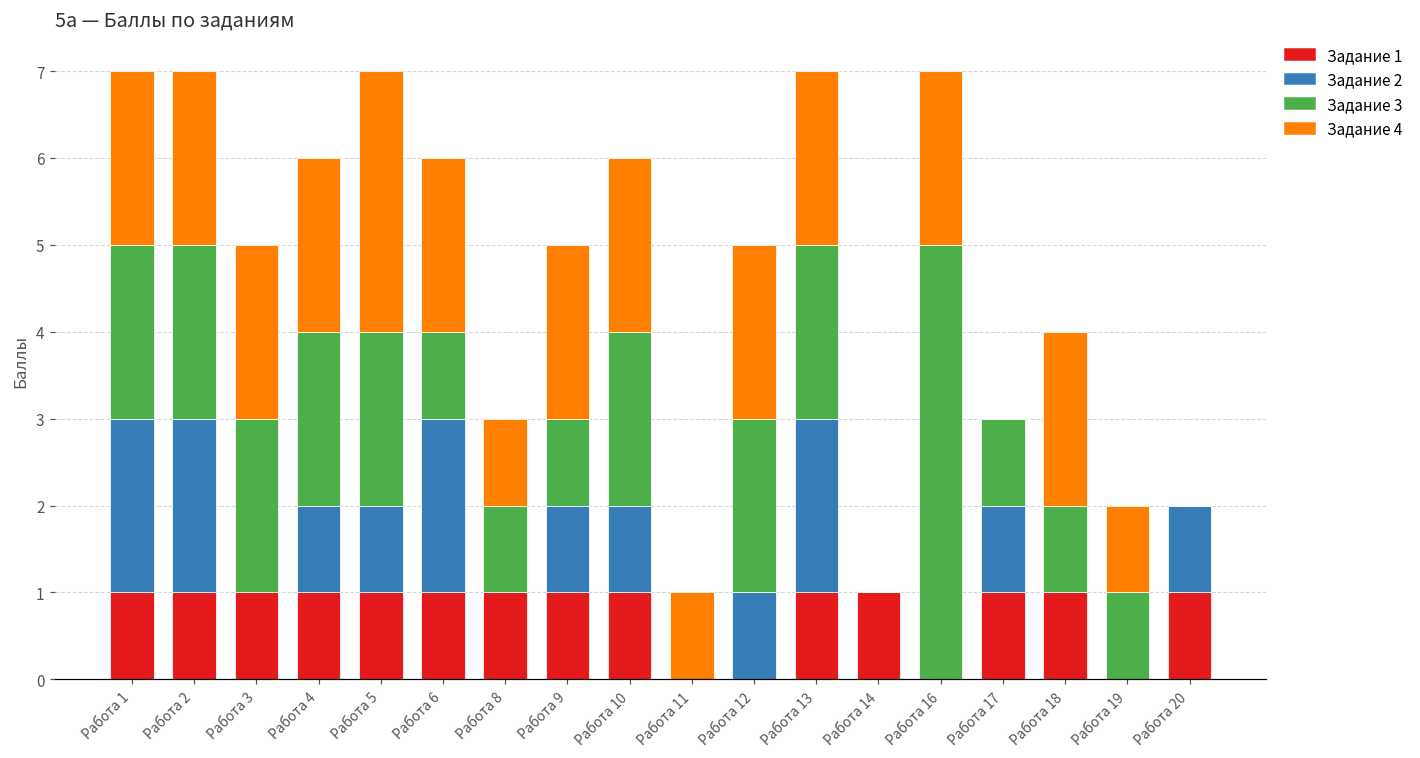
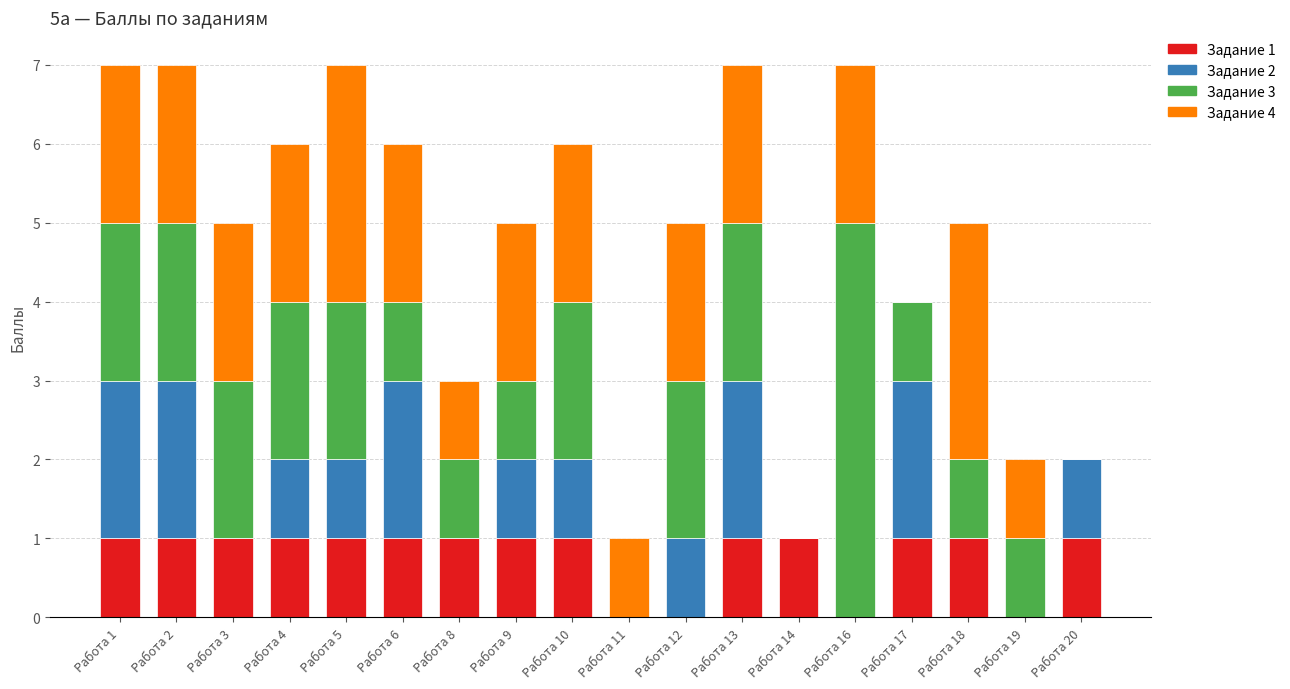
Задание 2, Работа 17: 1 -> 2
Задание 4, Работа 18: 2 -> 3
